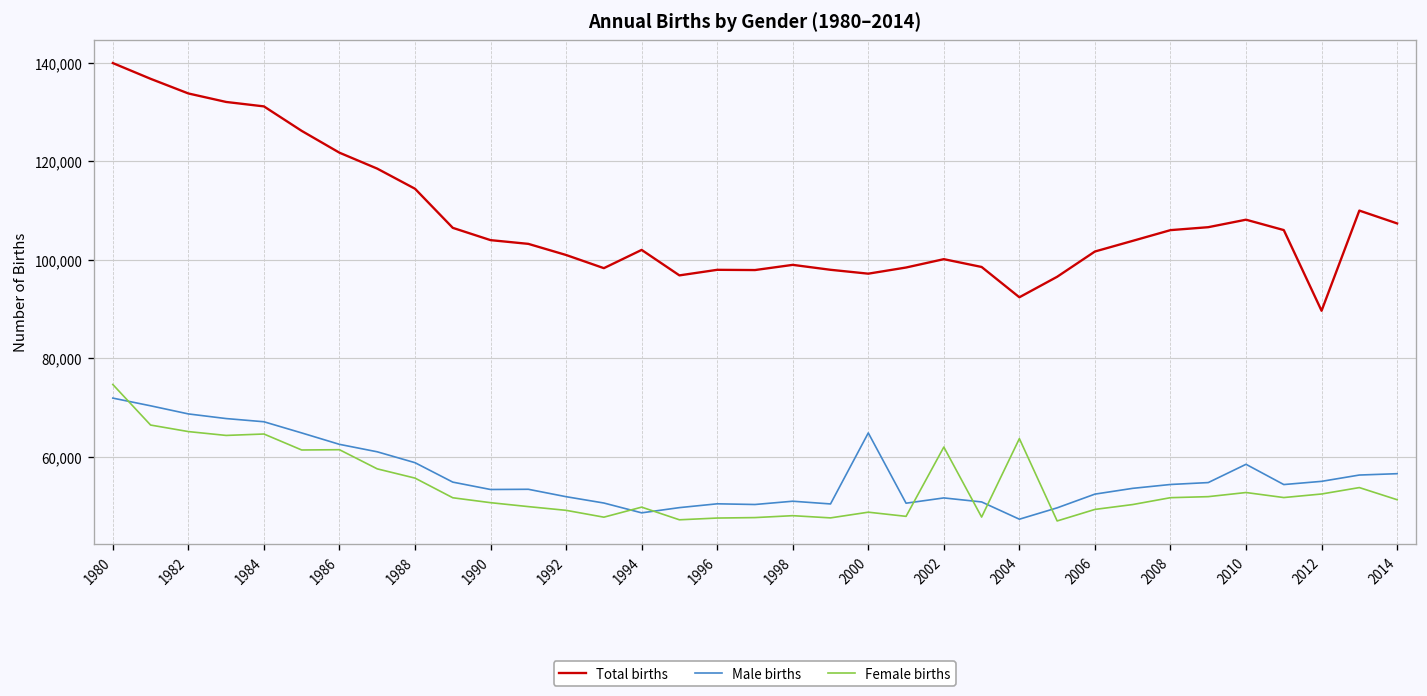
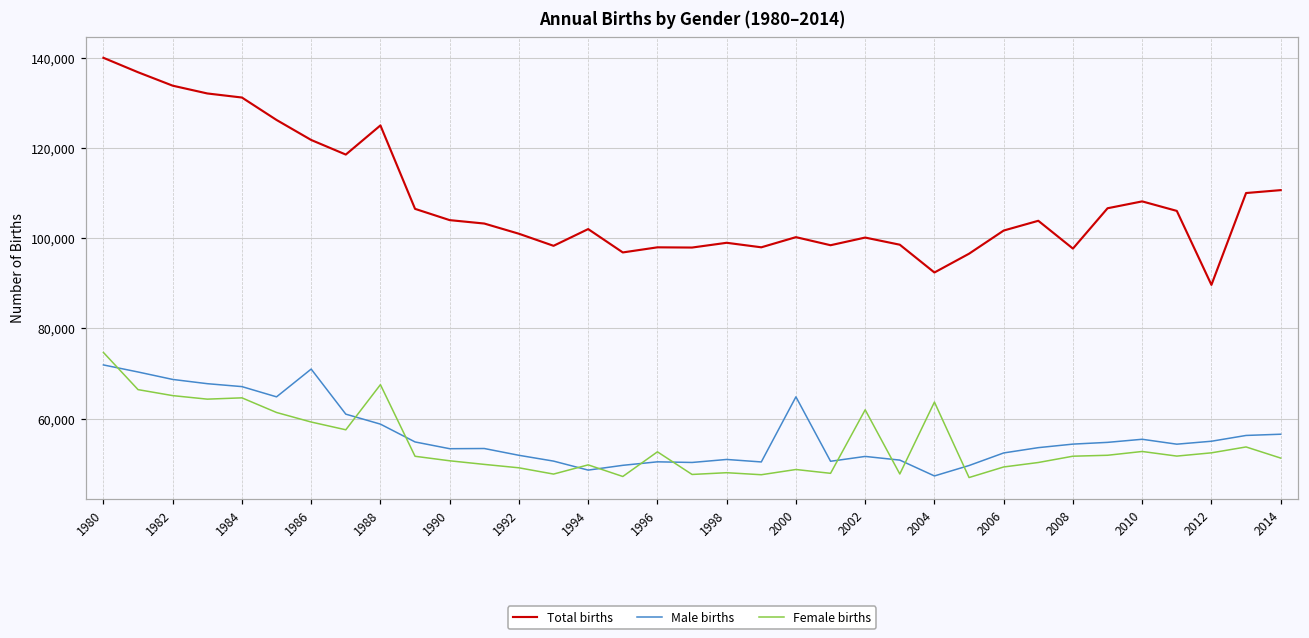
Male births, 1986: 63,000 -> 71,000
Female births, 1986: 61,000 -> 59,000
Total births, 1988: 114,000 -> 125,000
Female births, 1988: 56,000 -> 68,000
Female births, 1996: 48,000 -> 53,000
Total births, 2000: 97,000 -> 100,000
Total births, 2008: 106,000 -> 98,000
Male births, 2010: 58,000 -> 55,000
Total births, 2014: 107,000 -> 111,000
